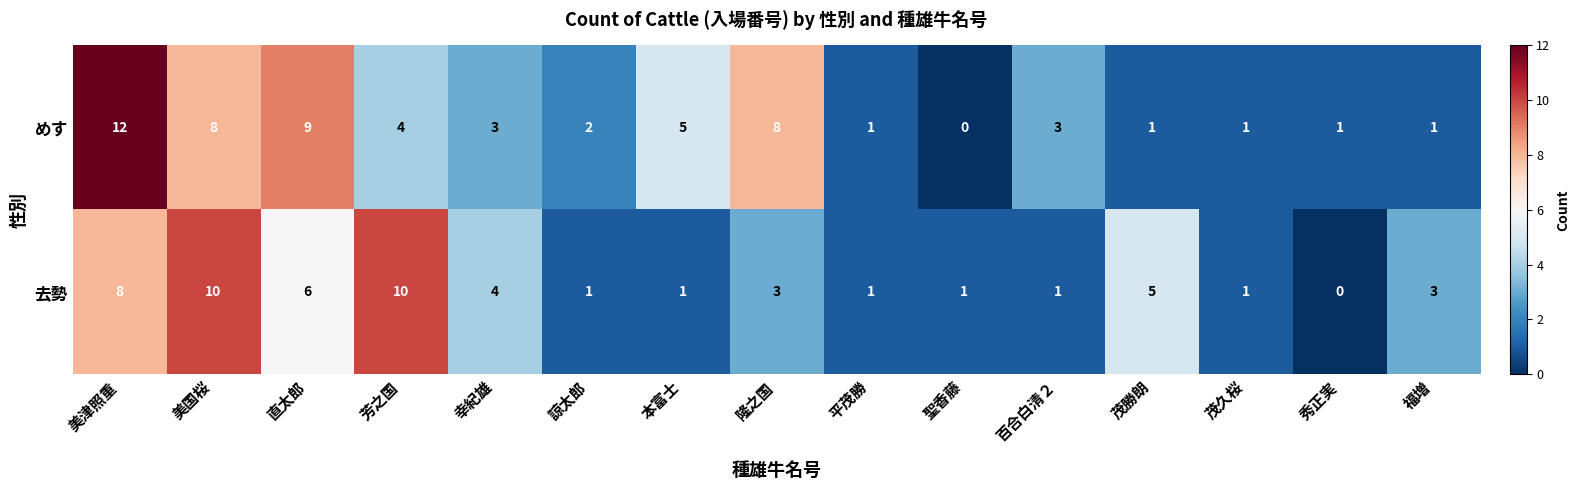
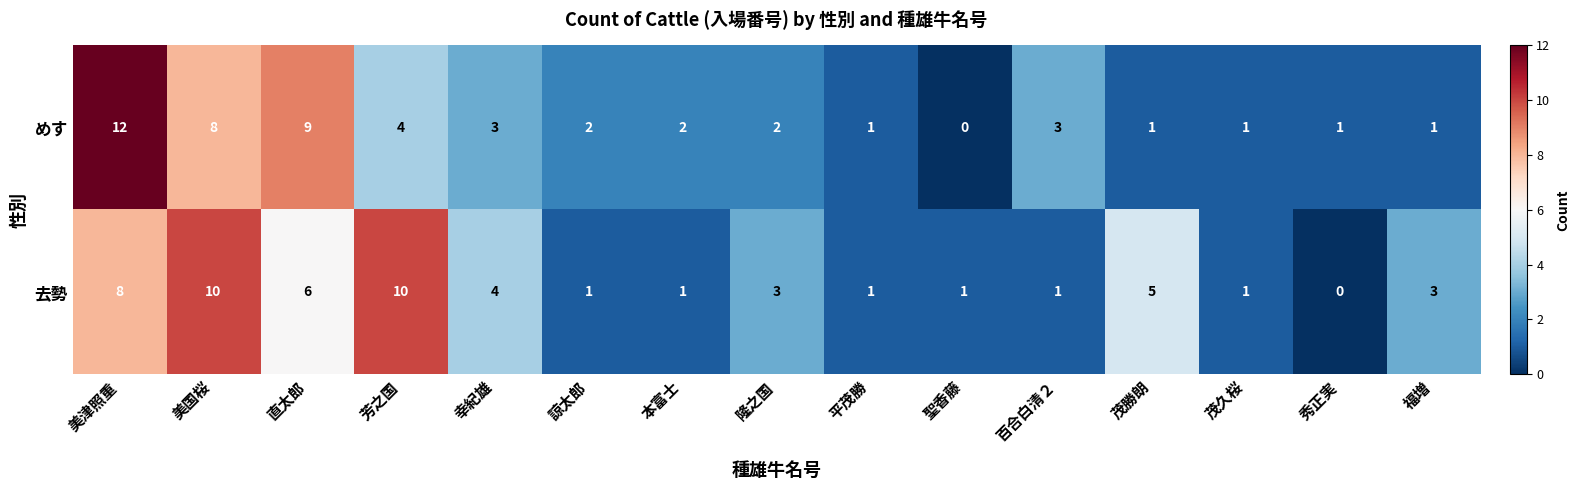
めす, 本富士: 5 -> 2
めす, 隆之国: 8 -> 2
